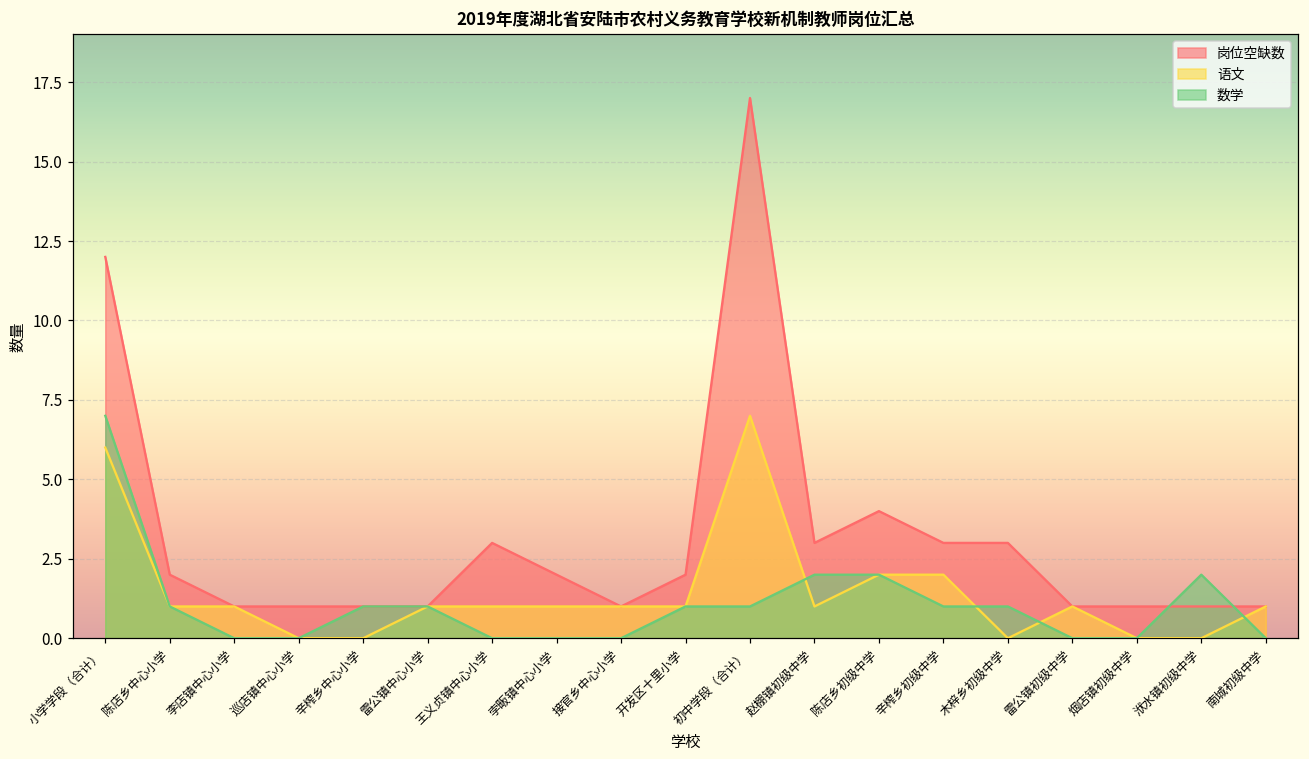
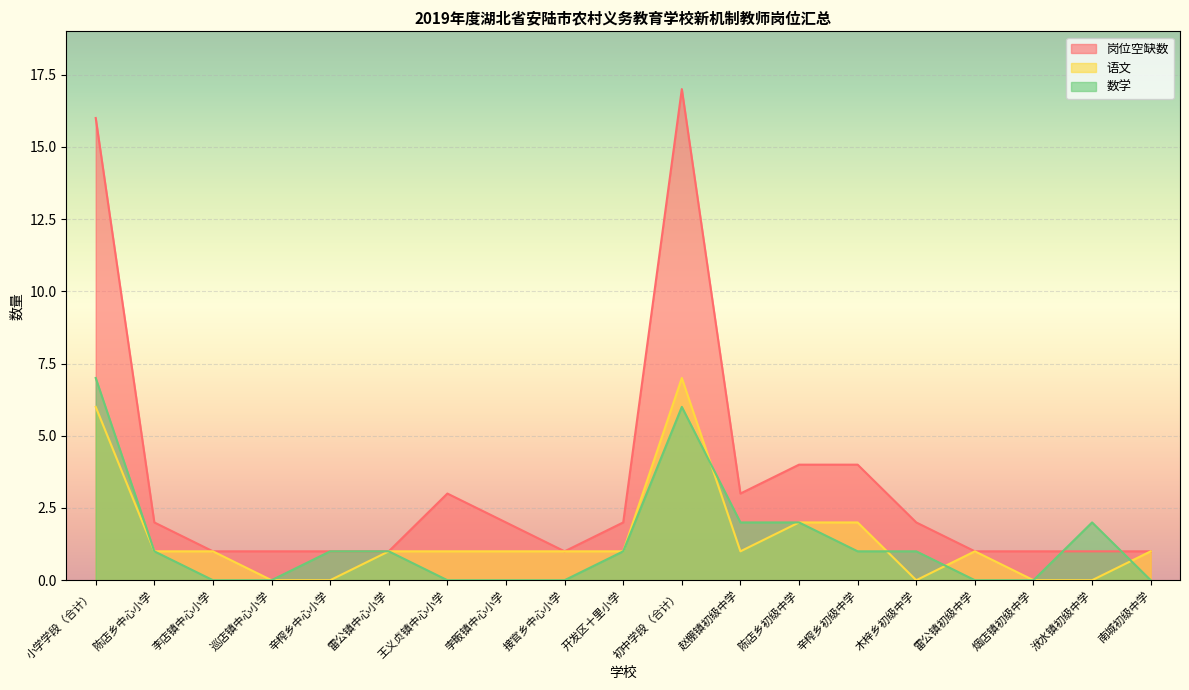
岗位空缺数, 小学学段（合计）: 12 -> 16
数学, 初中学段（合计）: 1 -> 6
岗位空缺数, 辛榨乡初级中学: 3 -> 4
岗位空缺数, 木梓乡初级中学: 3 -> 2
